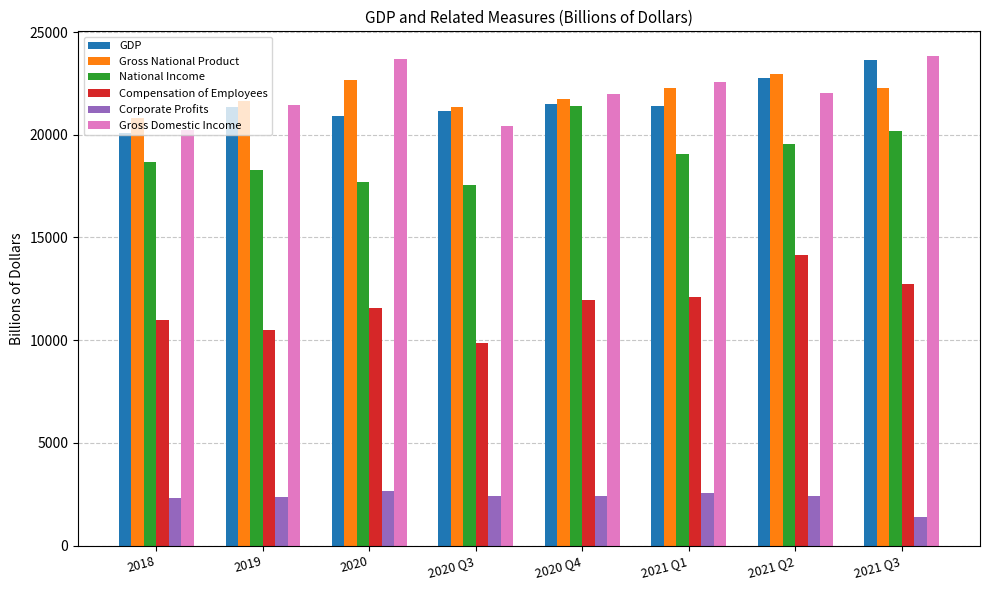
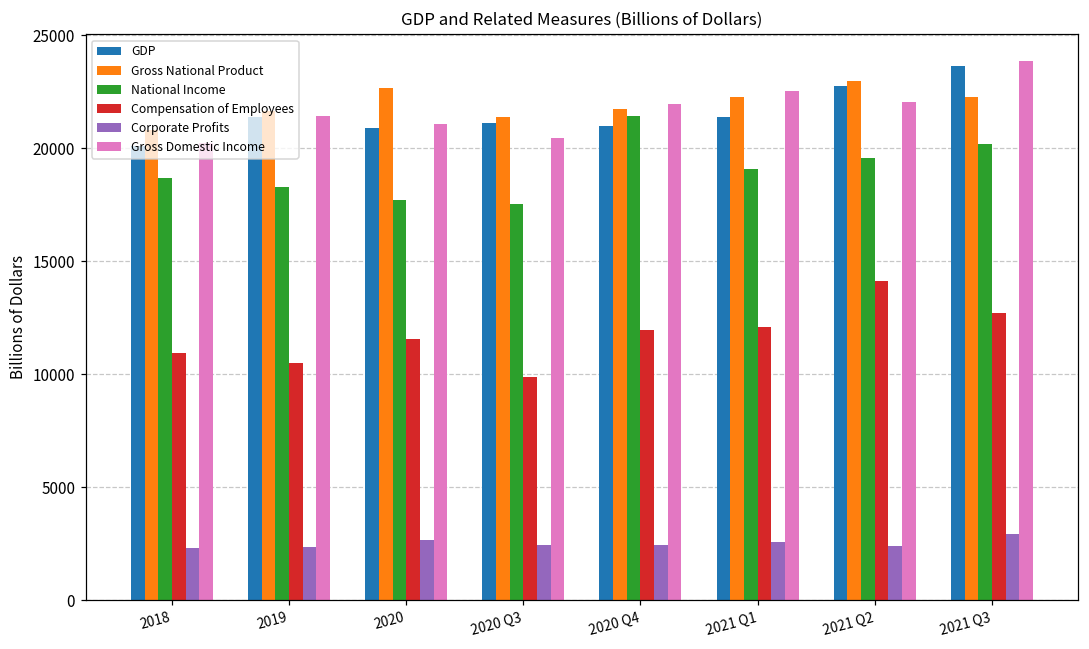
Gross Domestic Income, 2020: 23700 -> 21100
GDP, 2020 Q4: 21500 -> 21000
Corporate Profits, 2021 Q3: 1400 -> 2900
